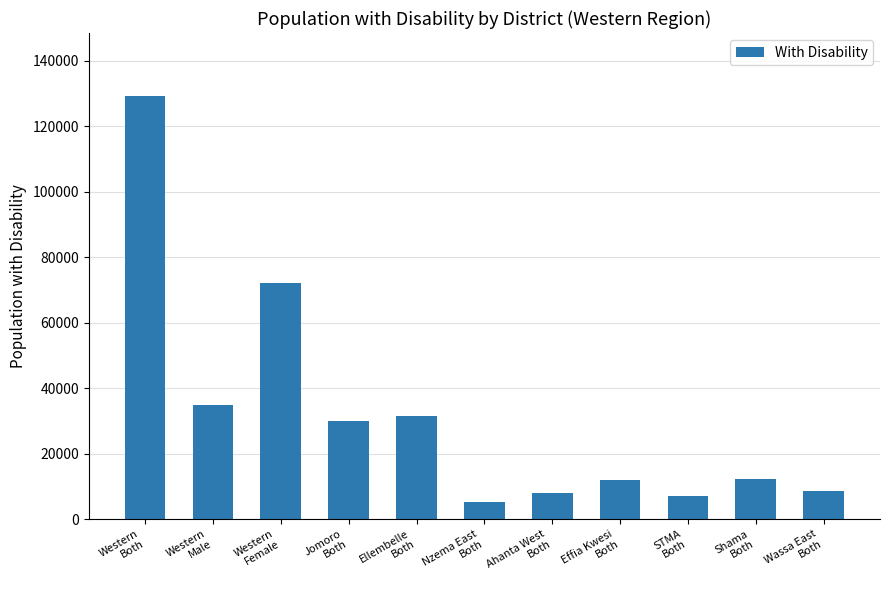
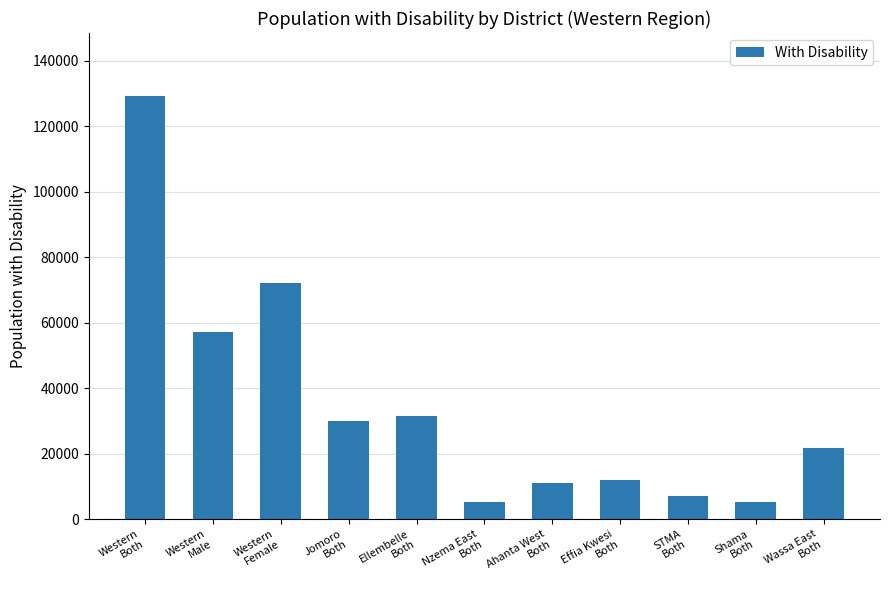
Western Male: 35000 -> 57000
Ahanta West Both: 8000 -> 11000
Shama Both: 12000 -> 5000
Wassa East Both: 9000 -> 22000
